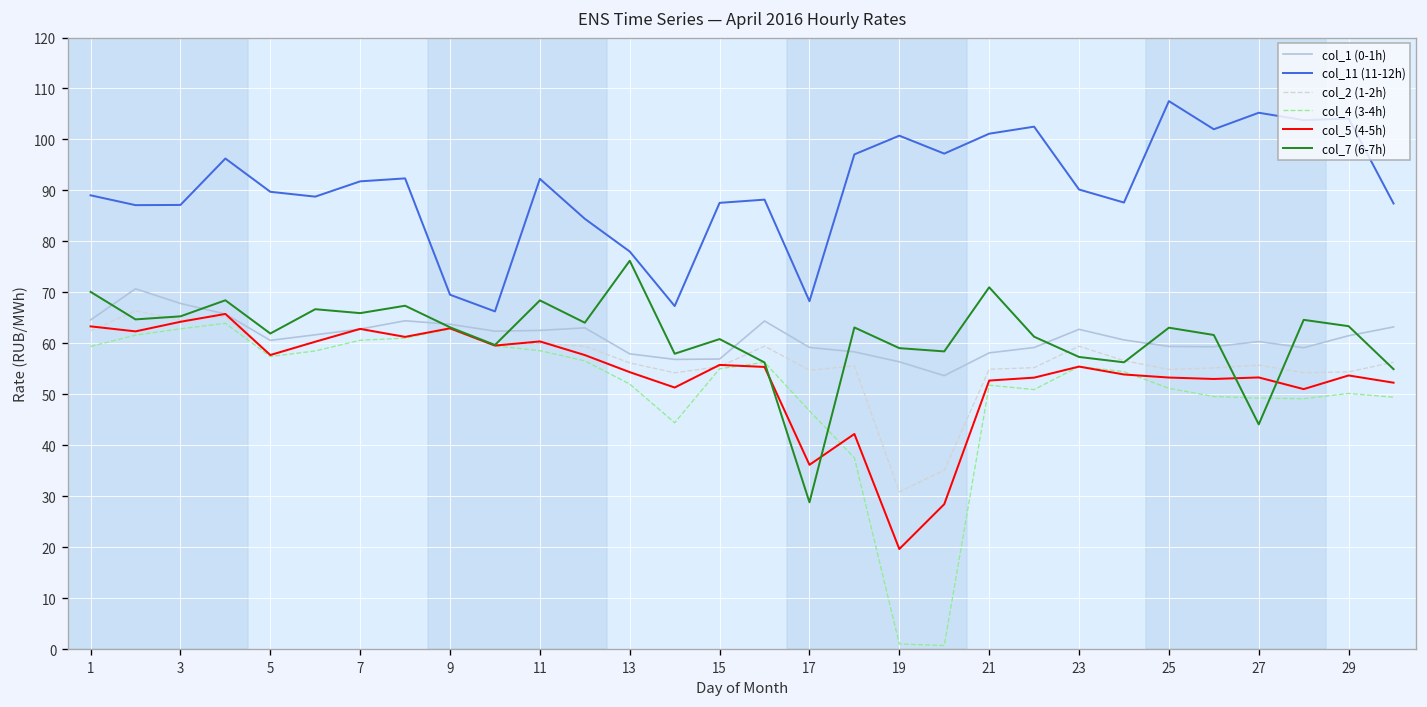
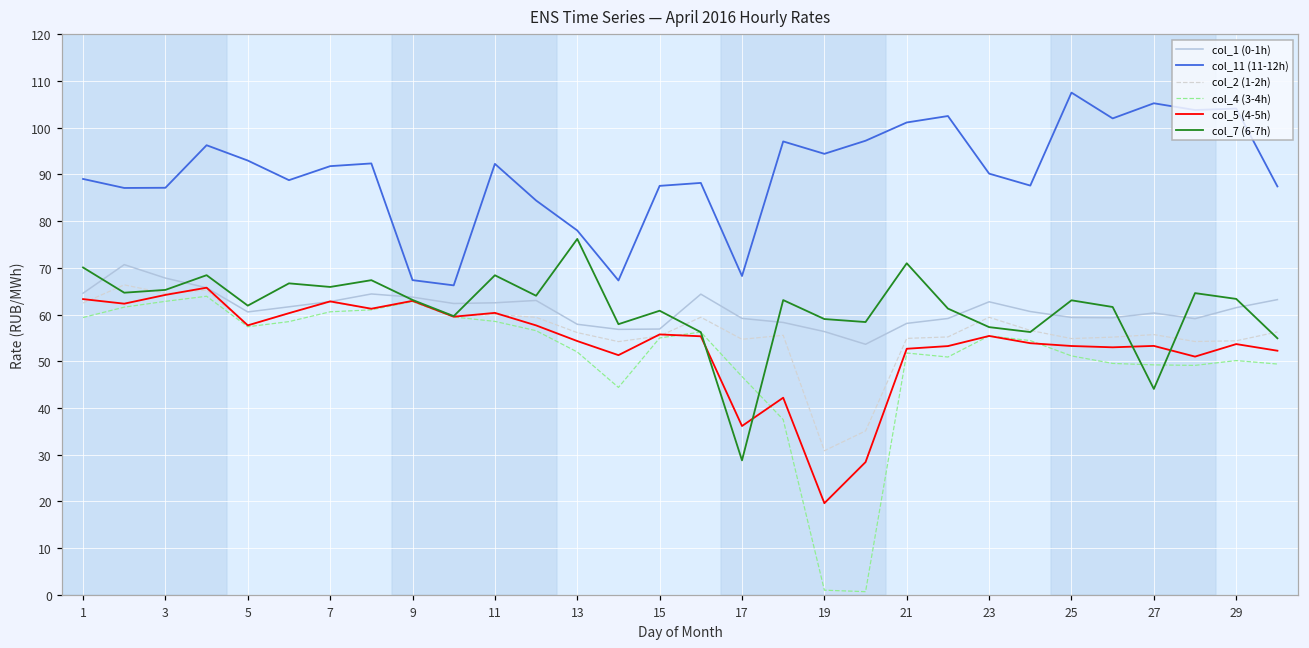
col_11 (11-12h), 5: 90 -> 93
col_11 (11-12h), 9: 70 -> 67
col_11 (11-12h), 19: 101 -> 94
